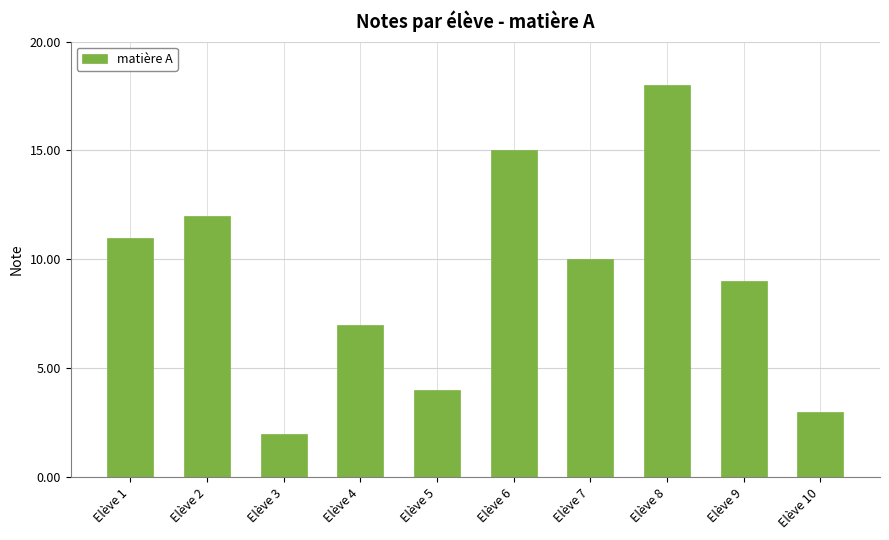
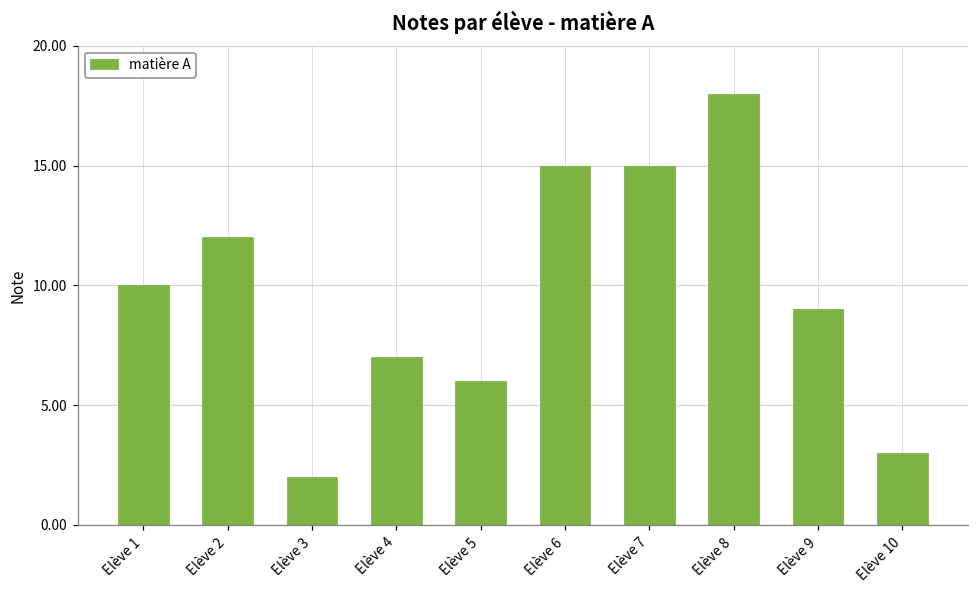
Elève 1: 11 -> 10
Elève 5: 4 -> 6
Elève 7: 10 -> 15
